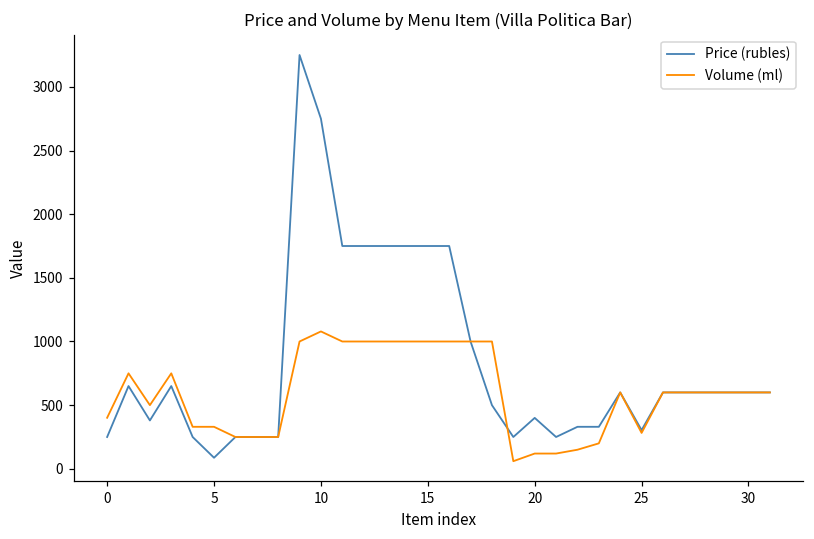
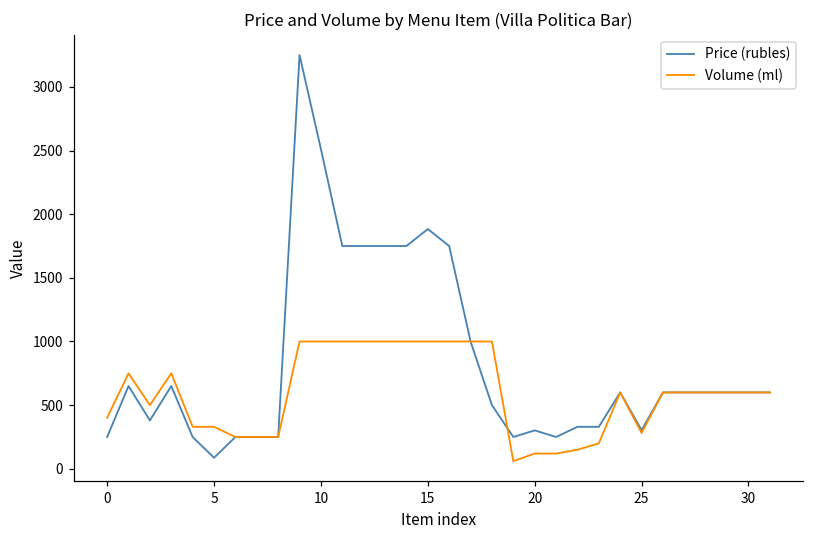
Price (rubles), 10: 2750 -> 2510
Volume (ml), 10: 1080 -> 1000
Price (rubles), 15: 1750 -> 1880
Price (rubles), 20: 400 -> 300
